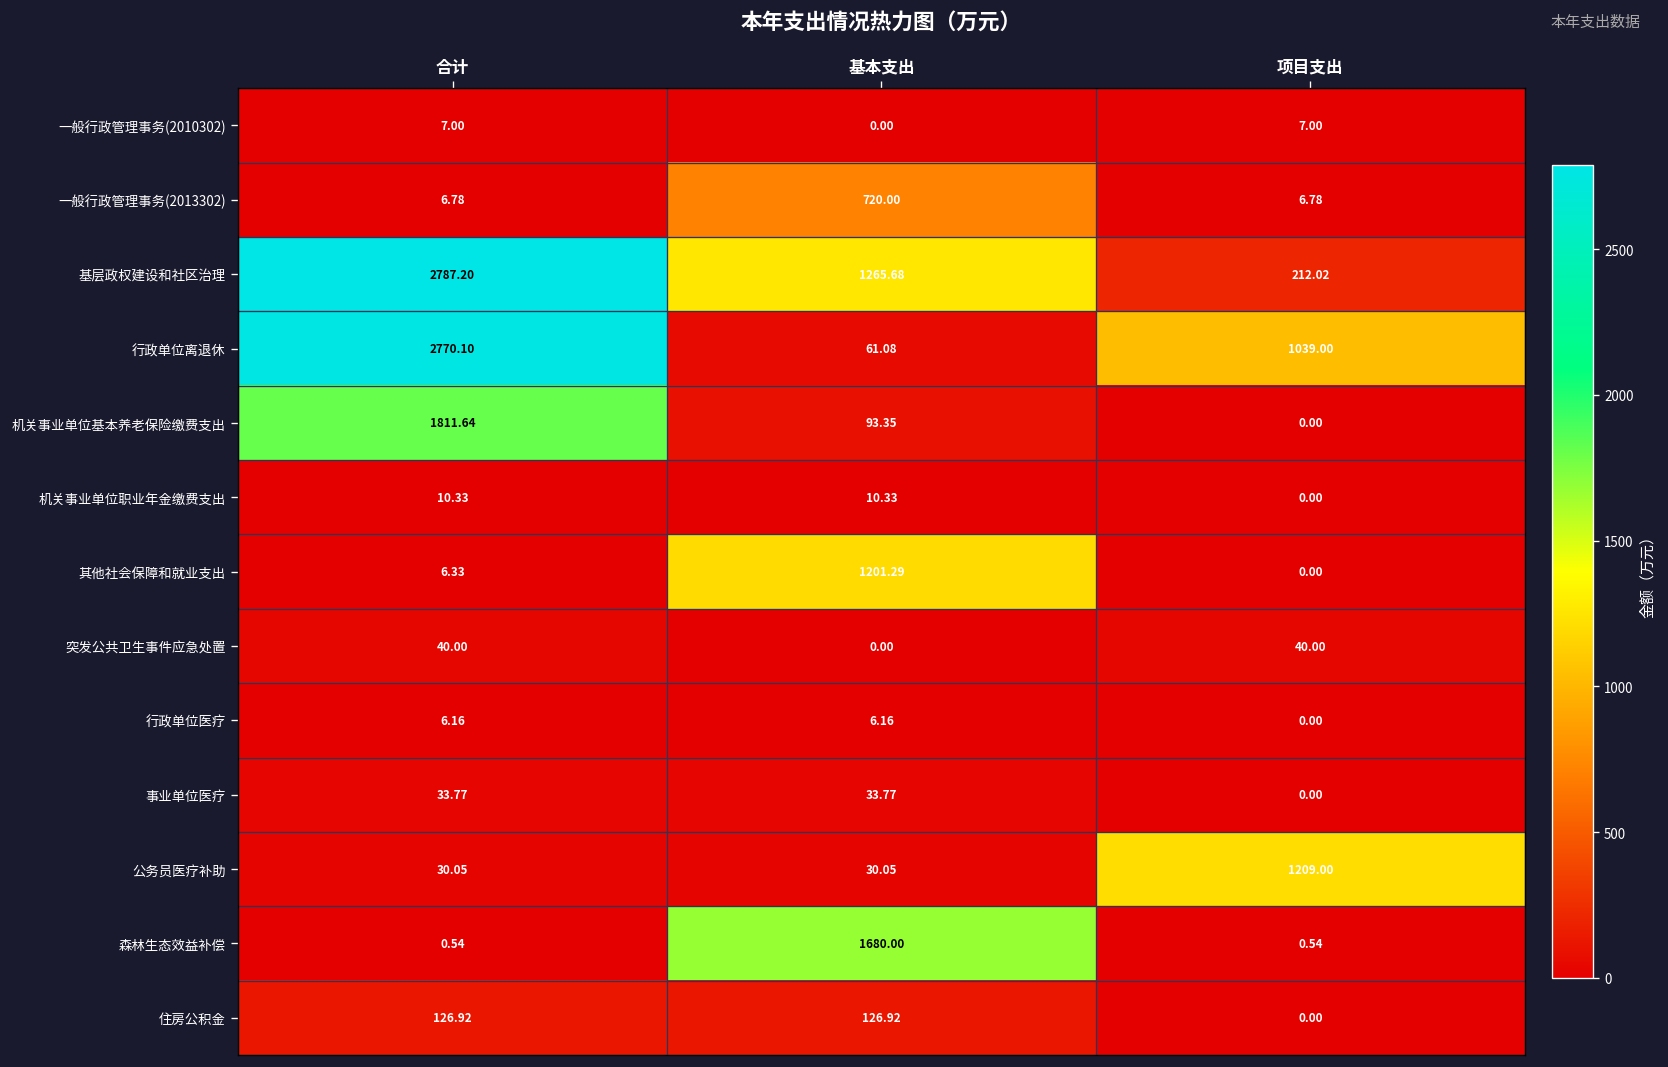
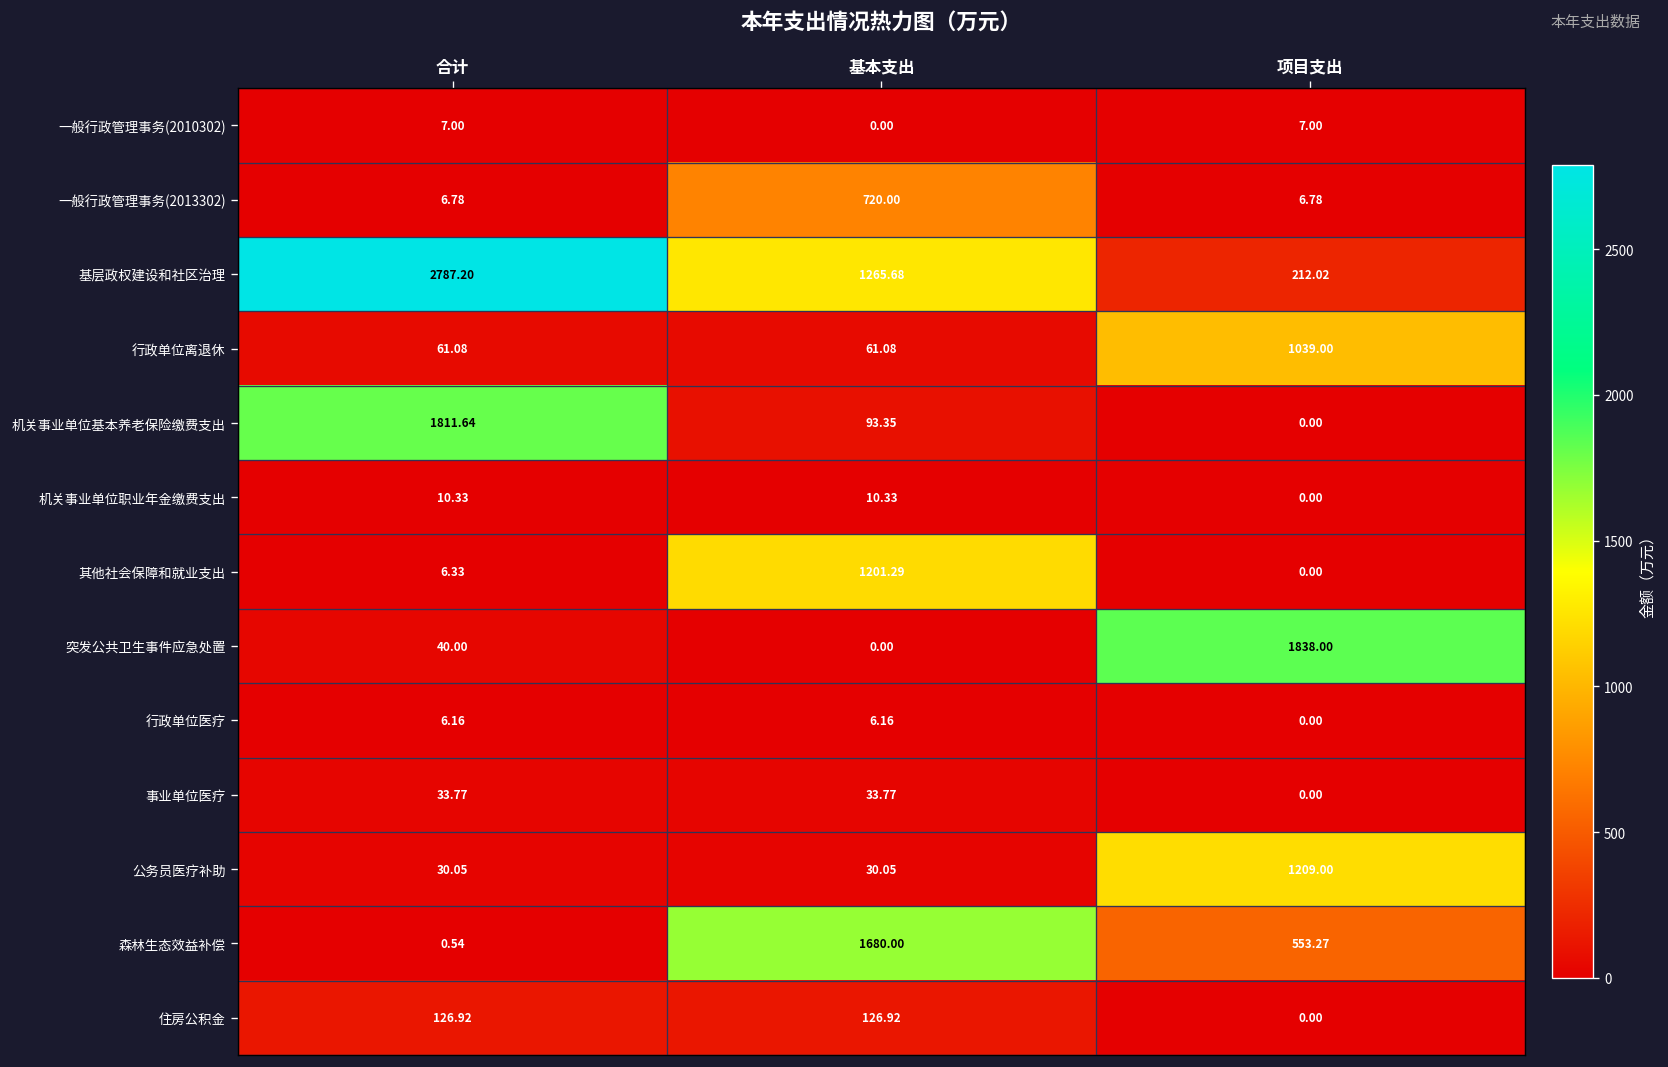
行政单位离退休, 合计: 2770.10 -> 61.08
突发公共卫生事件应急处置, 项目支出: 40.00 -> 1838.00
森林生态效益补偿, 项目支出: 0.54 -> 553.27
